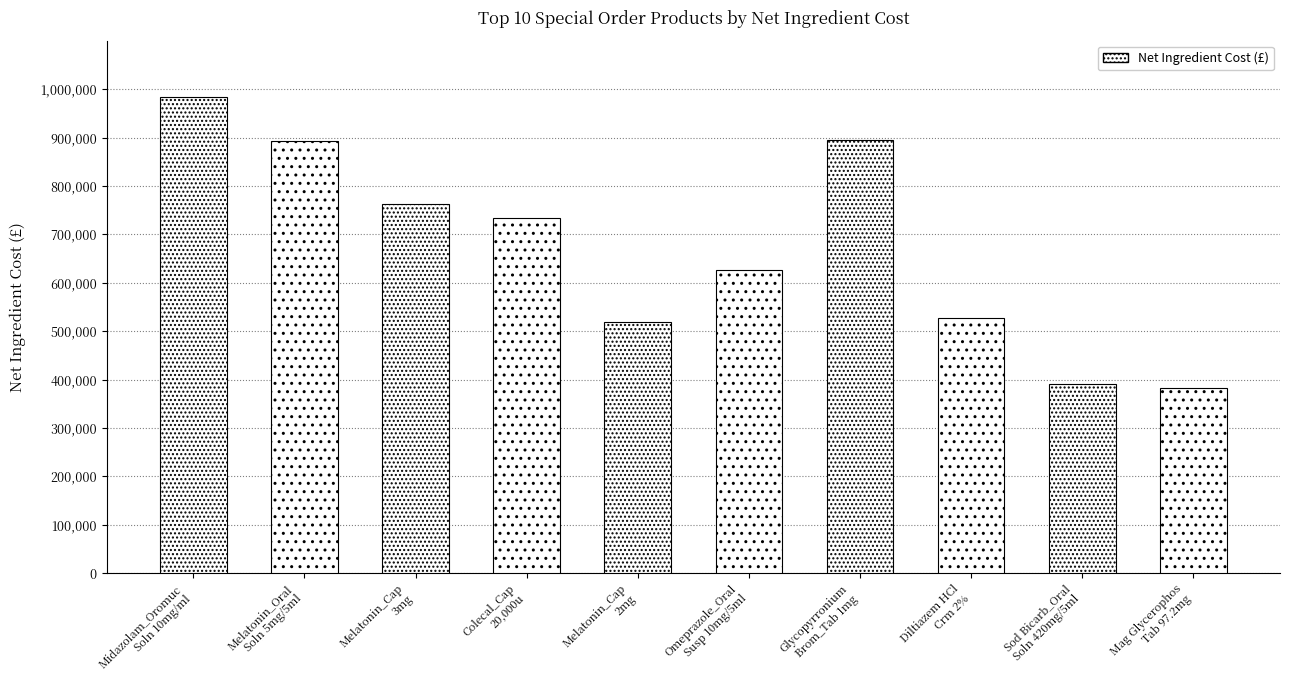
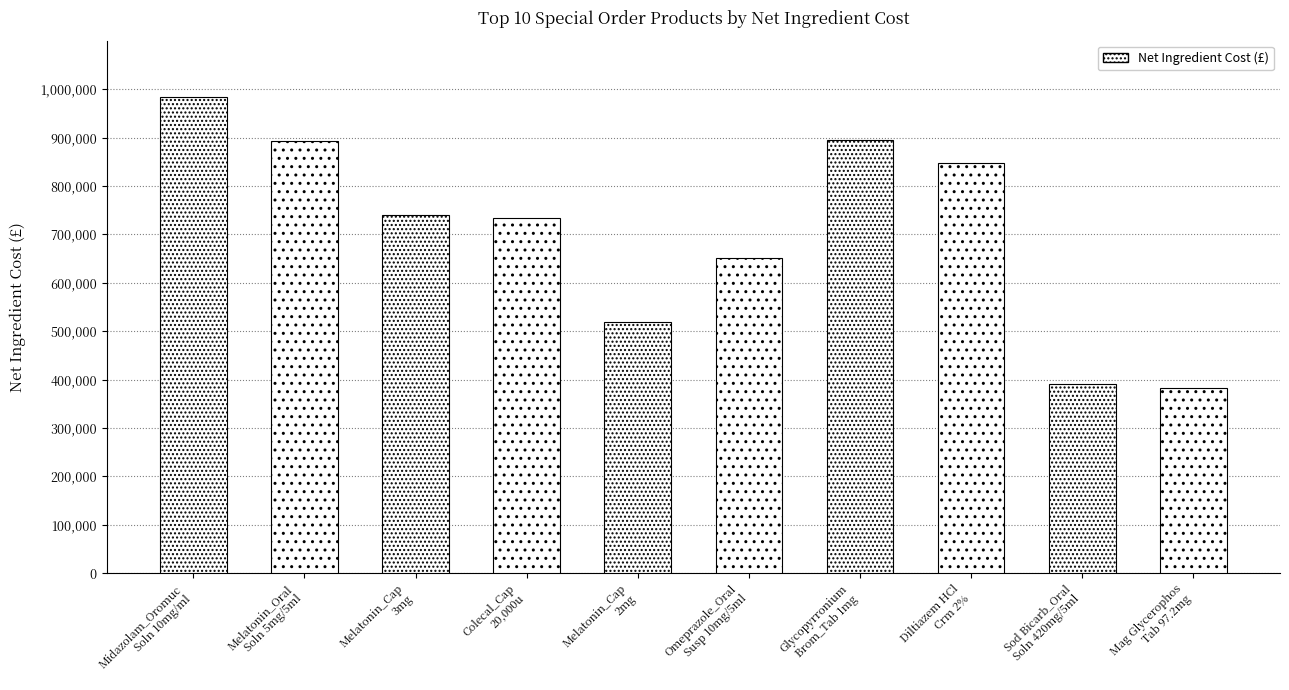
Melatonin_Cap 3mg: 760,000 -> 740,000
Omeprazole_Oral Susp 10mg/5ml: 630,000 -> 650,000
Diltiazem HCl Crm 2%: 530,000 -> 850,000
